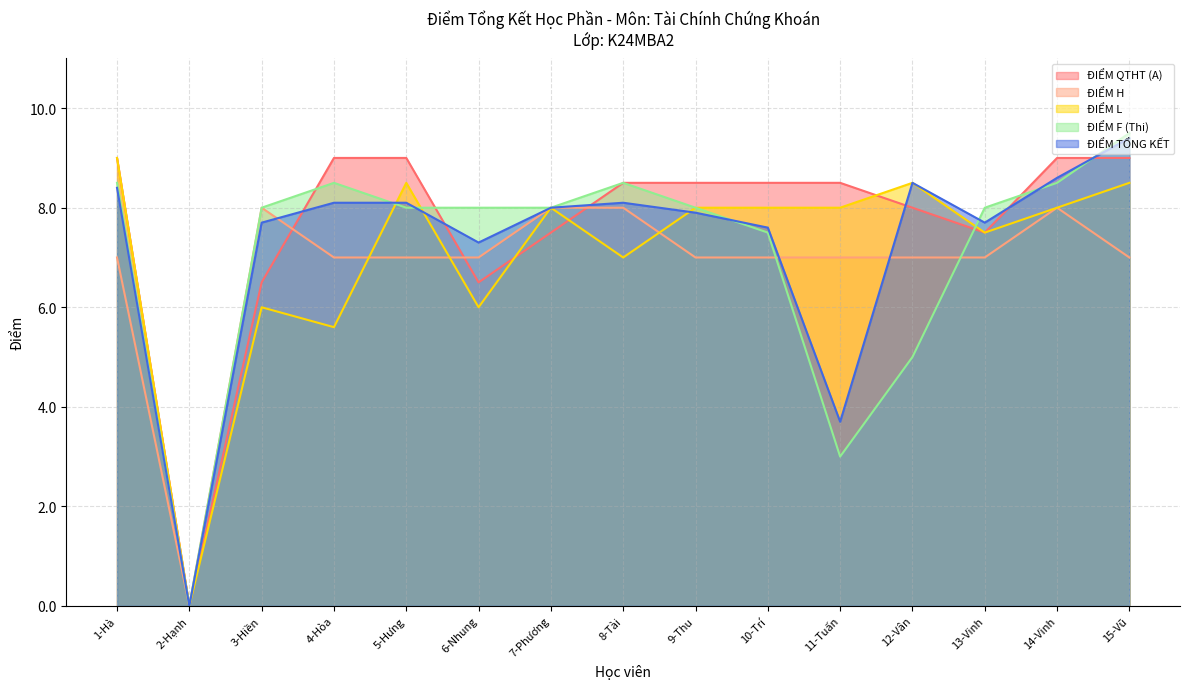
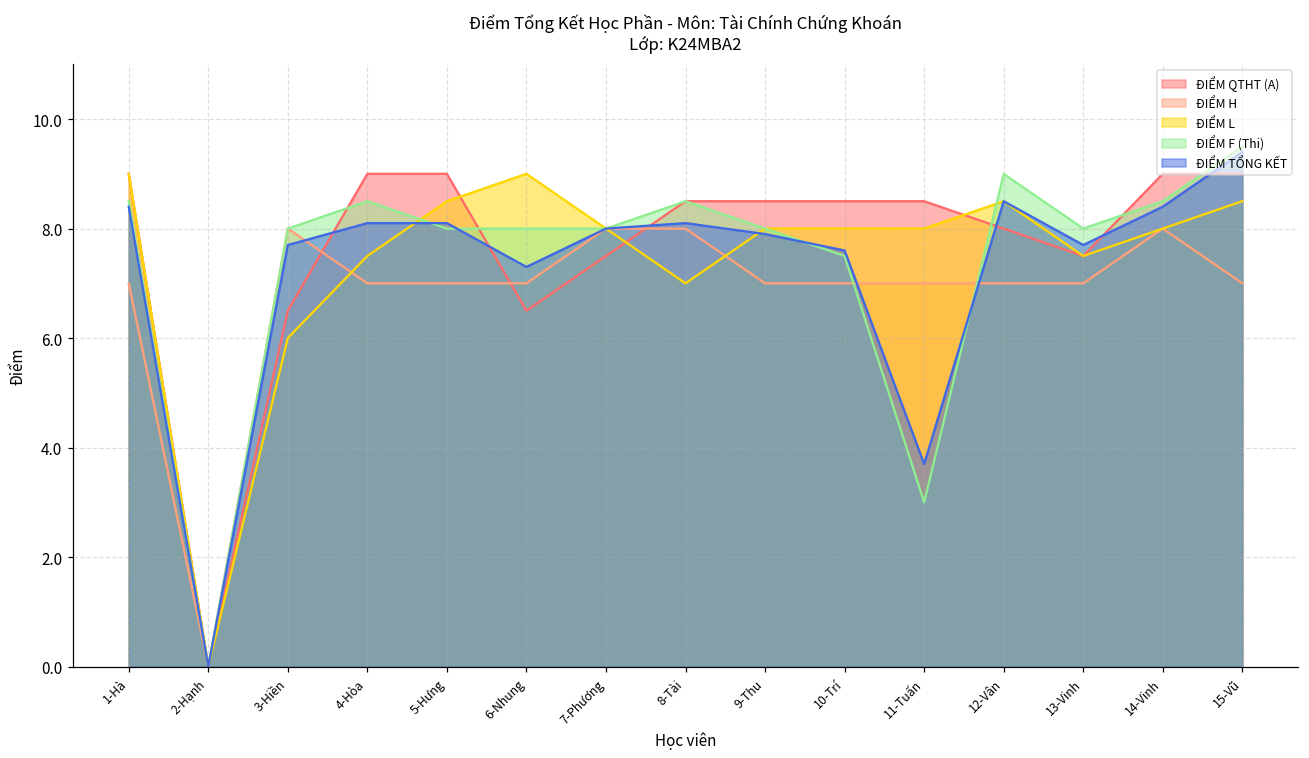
ĐIỂM L, 4-Hòa: 5.6 -> 7.5
ĐIỂM L, 6-Nhung: 6 -> 9
ĐIỂM F (Thi), 12-Vân: 5 -> 9
ĐIỂM TỔNG KẾT, 14-Vinh: 8.6 -> 8.4
